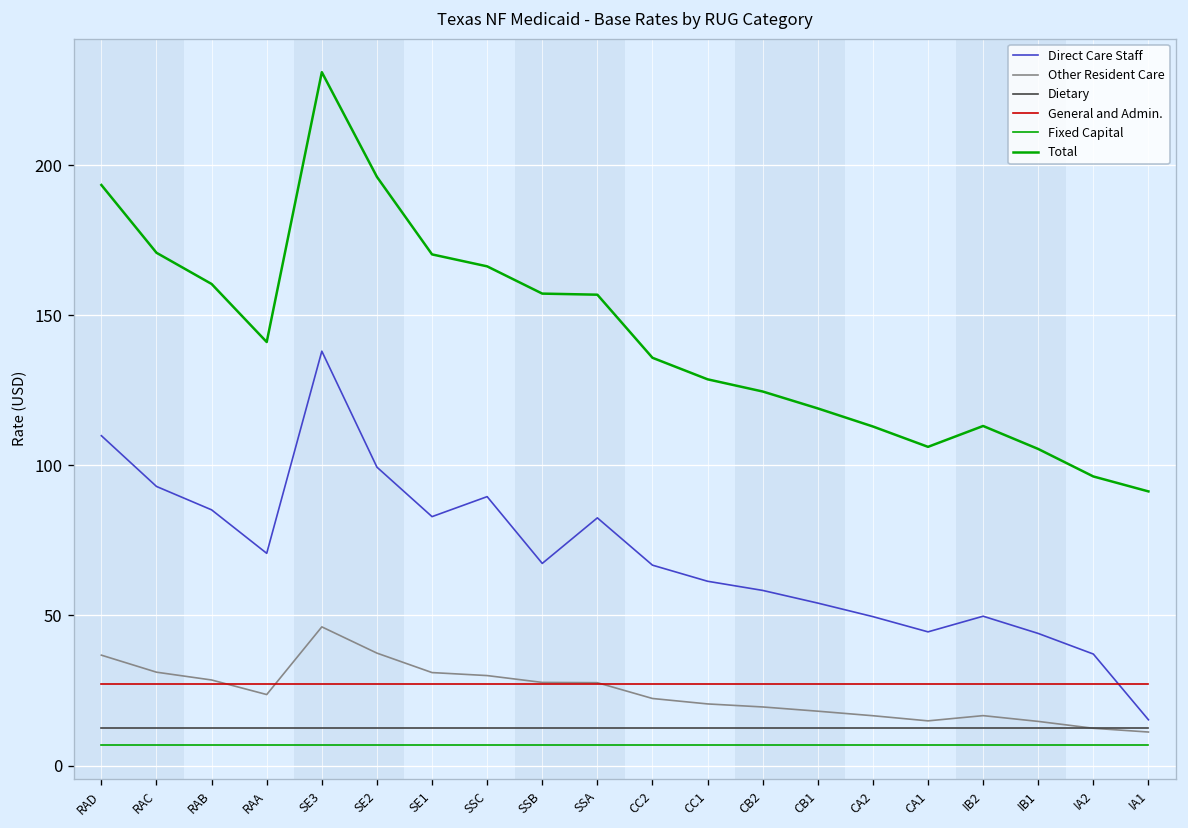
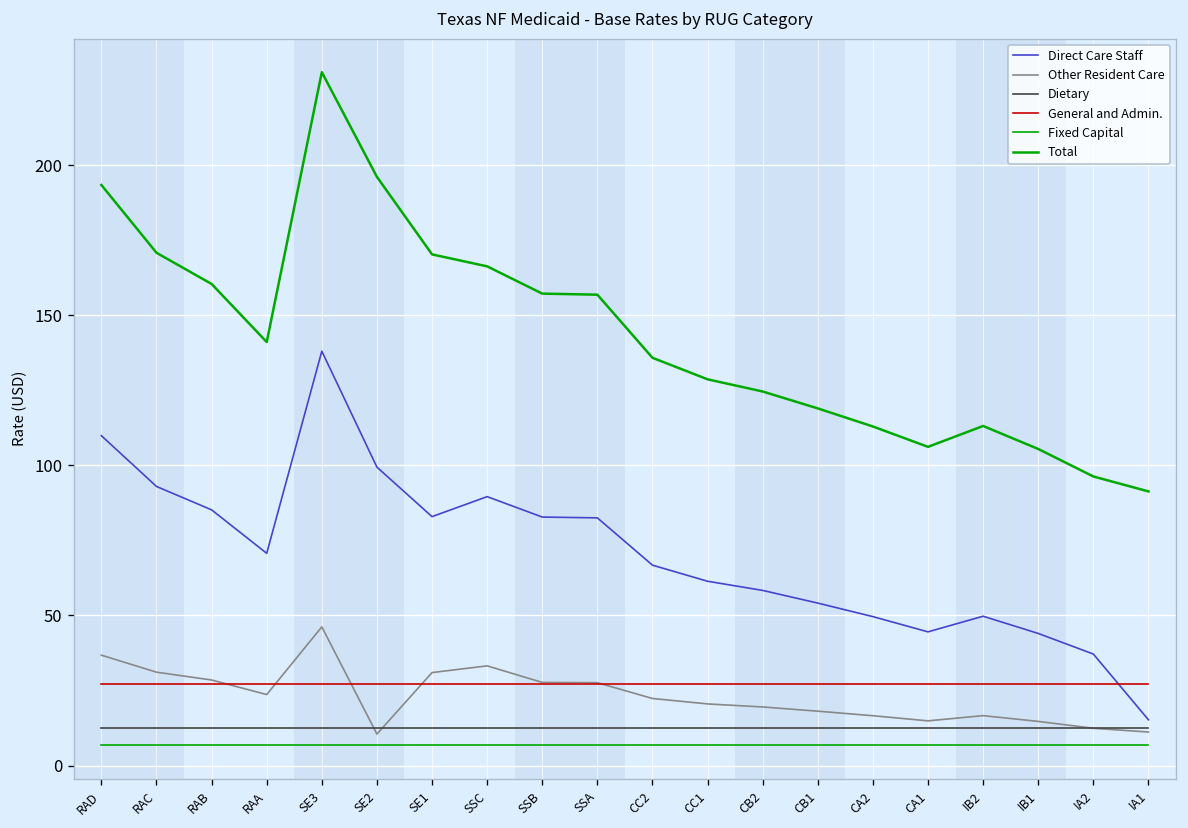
Other Resident Care, SE2: 37 -> 11
Other Resident Care, SSC: 30 -> 33
Direct Care Staff, SSB: 67 -> 83
